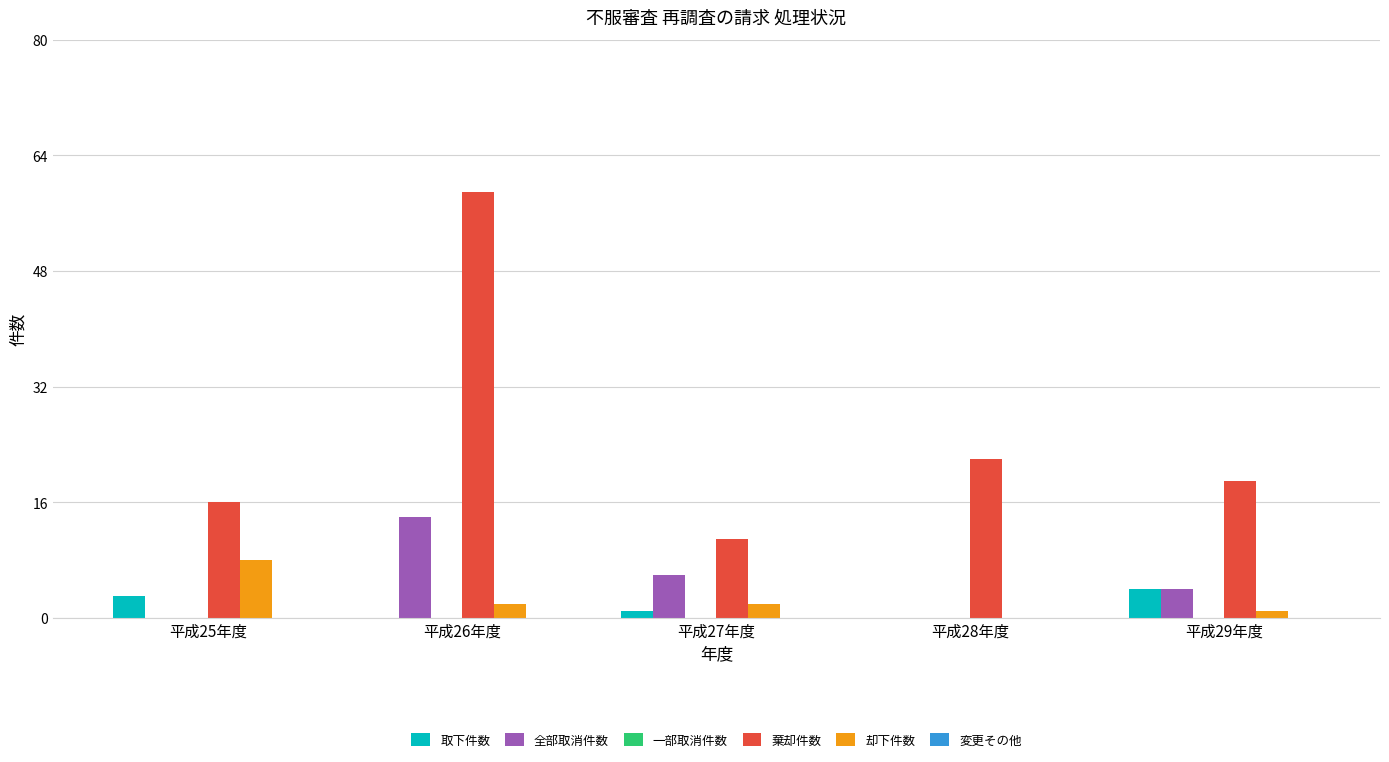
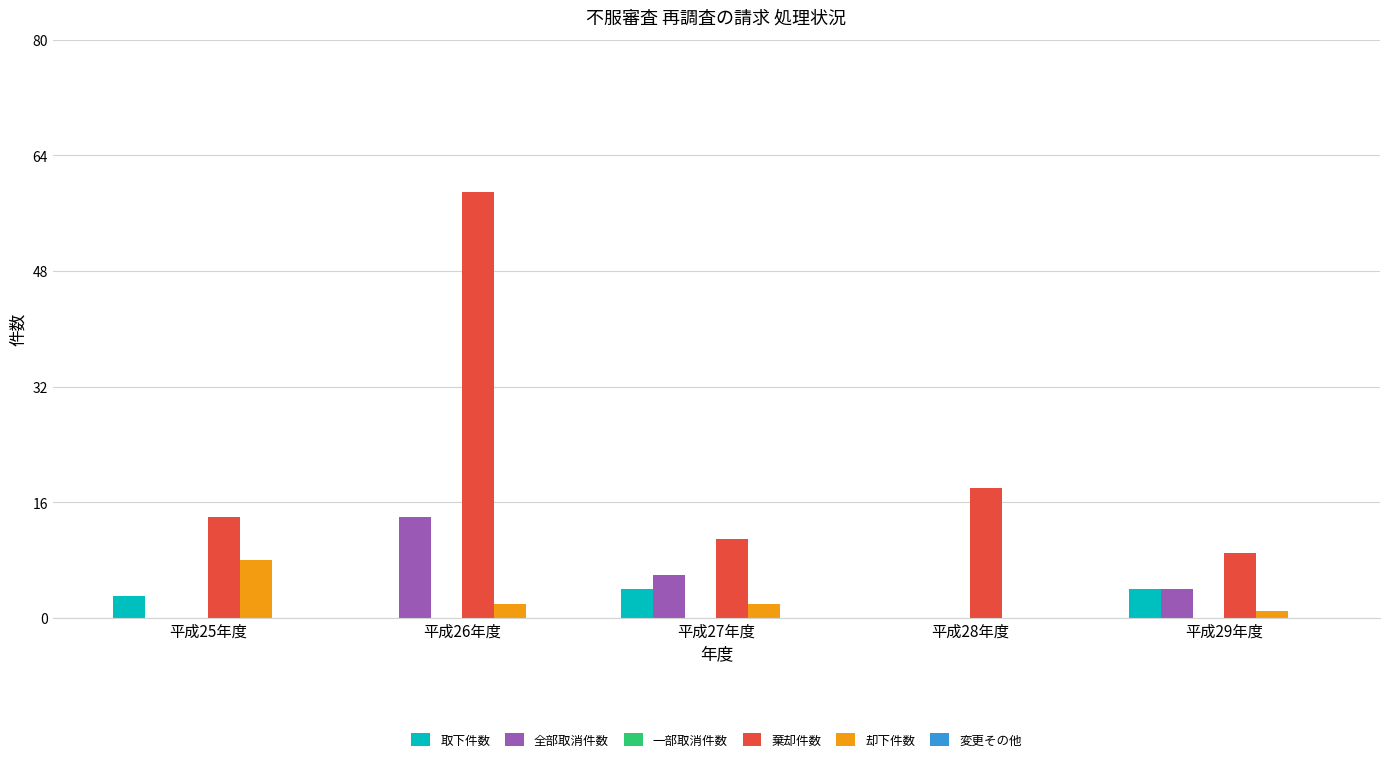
棄却件数, 平成25年度: 16 -> 14
取下件数, 平成27年度: 1 -> 4
棄却件数, 平成28年度: 22 -> 18
棄却件数, 平成29年度: 19 -> 9
